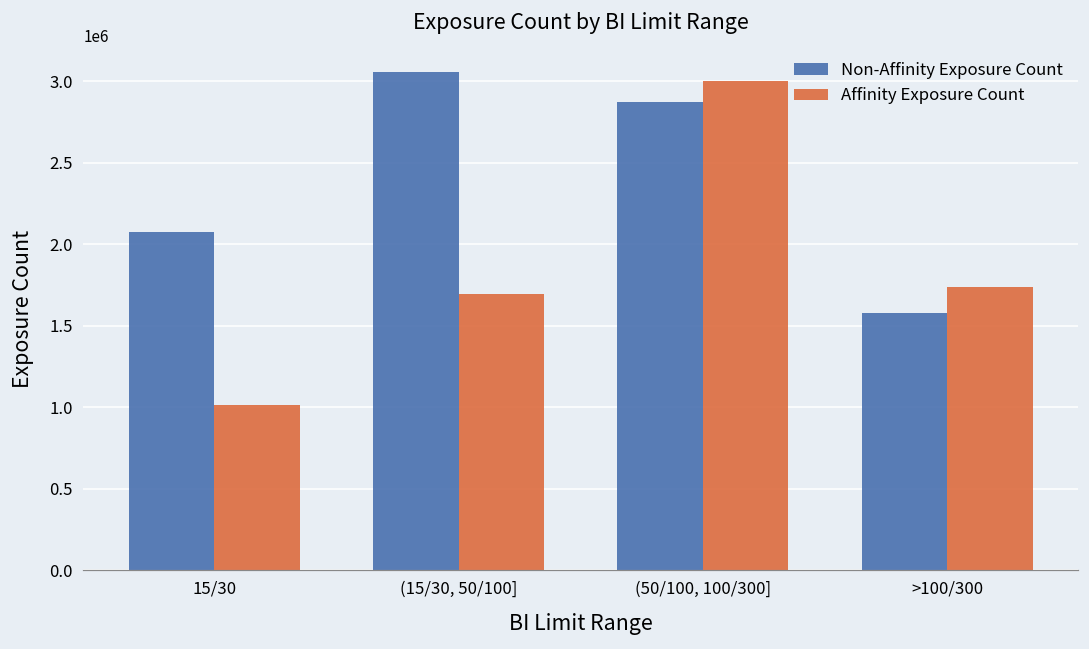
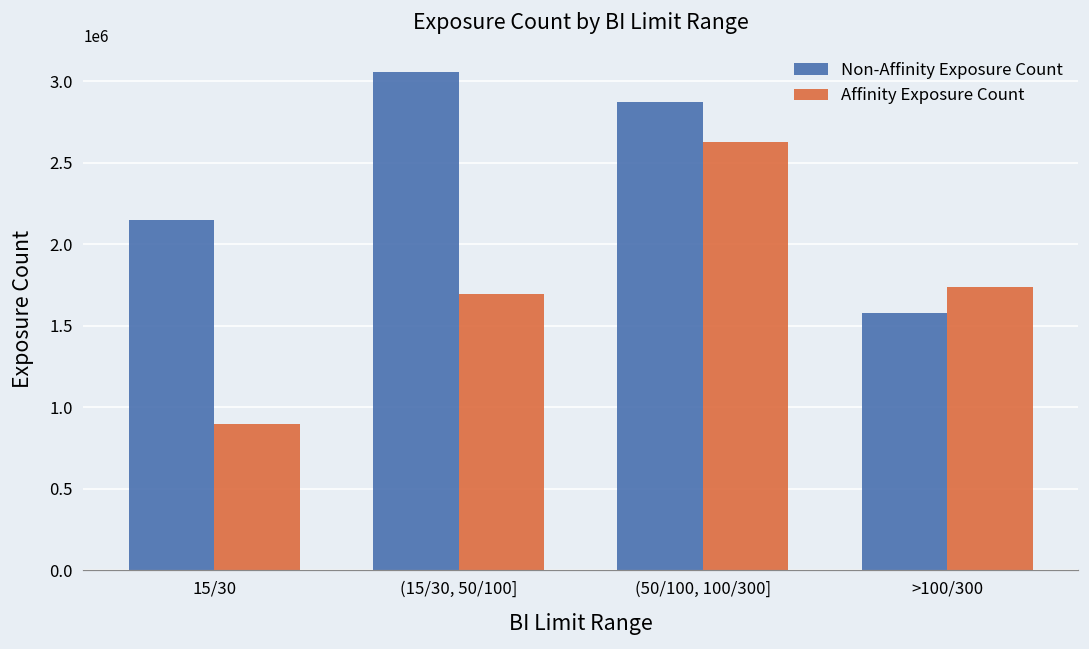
Non-Affinity Exposure Count, 15/30: 2070000 -> 2150000
Affinity Exposure Count, 15/30: 1010000 -> 900000
Affinity Exposure Count, (50/100, 100/300]: 3000000 -> 2630000
